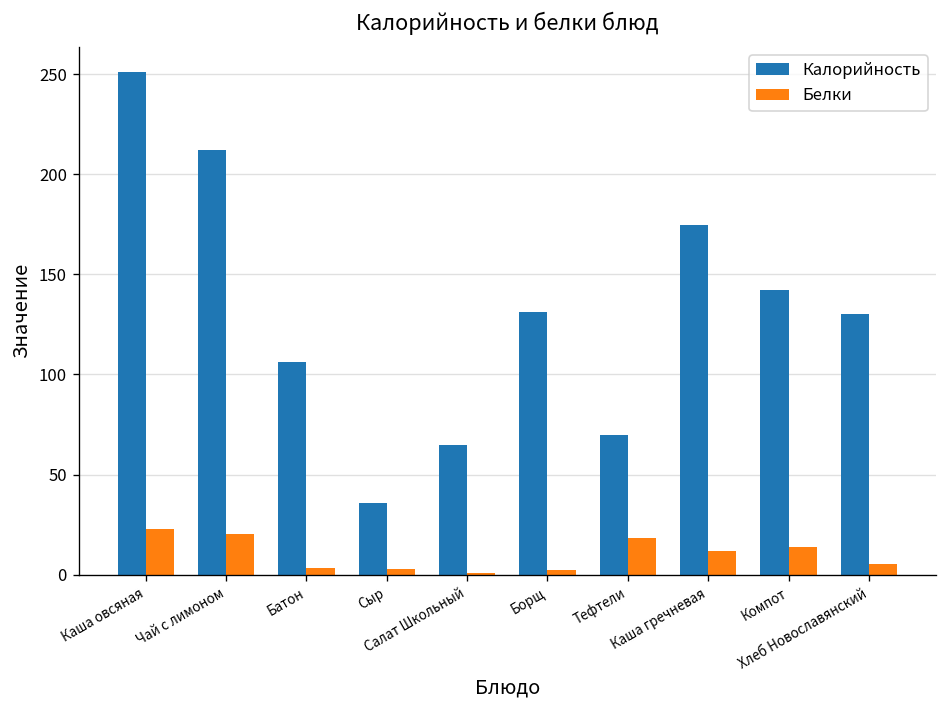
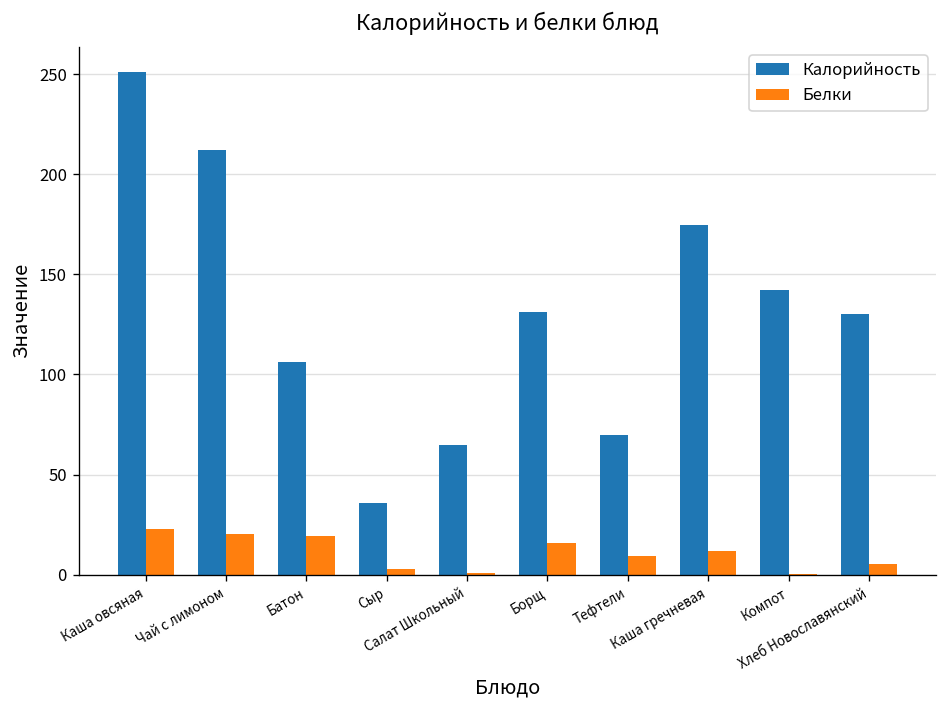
Белки, Батон: 3 -> 20
Белки, Борщ: 2 -> 16
Белки, Тефтели: 18 -> 10
Белки, Компот: 14 -> 0
